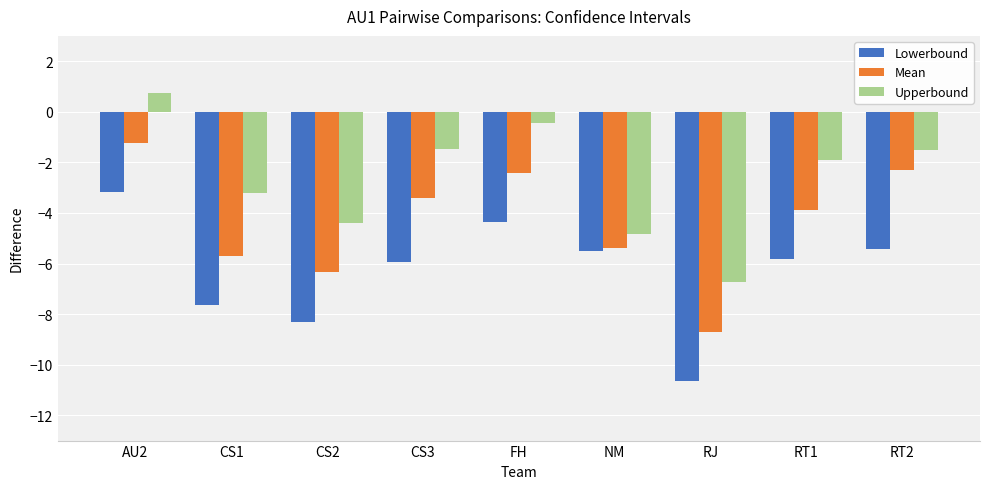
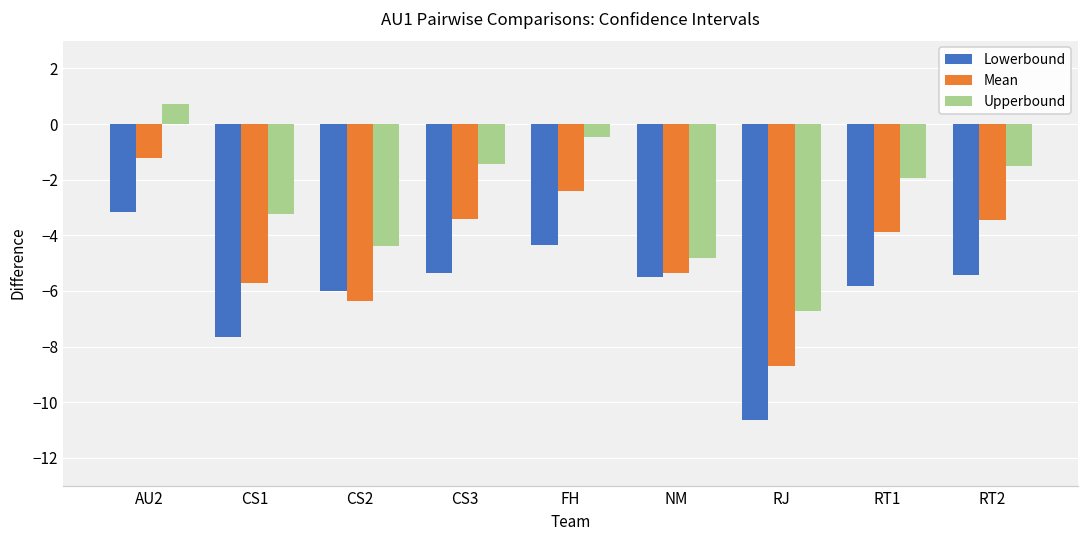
Lowerbound, CS2: -8.3 -> -6.0
Lowerbound, CS3: -5.9 -> -5.4
Mean, RT2: -2.3 -> -3.5
